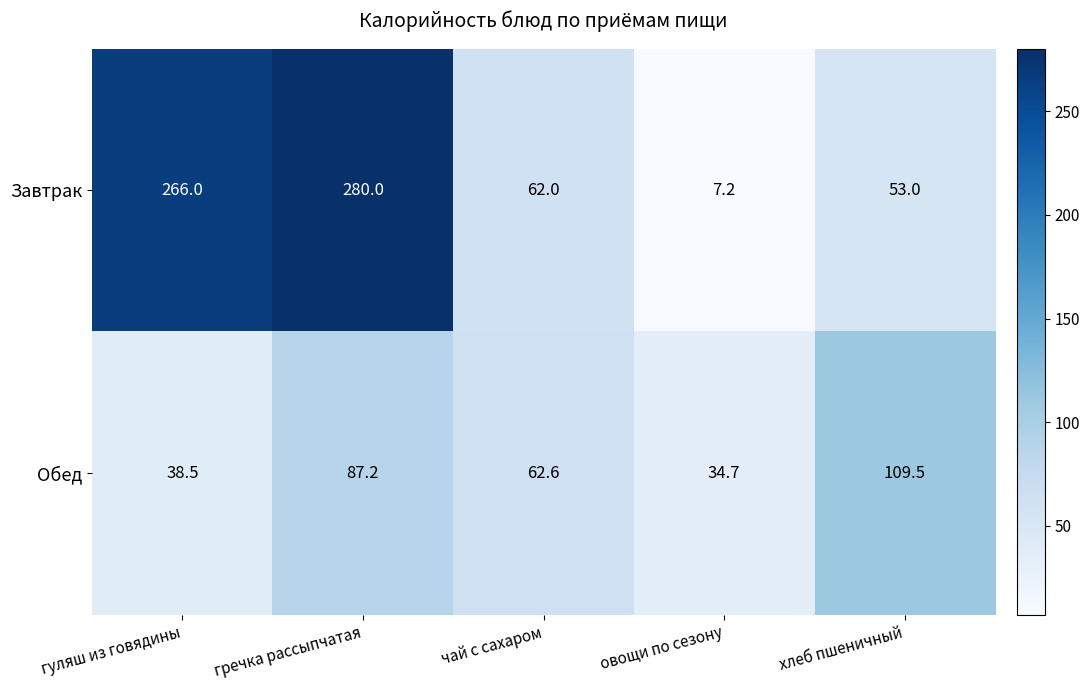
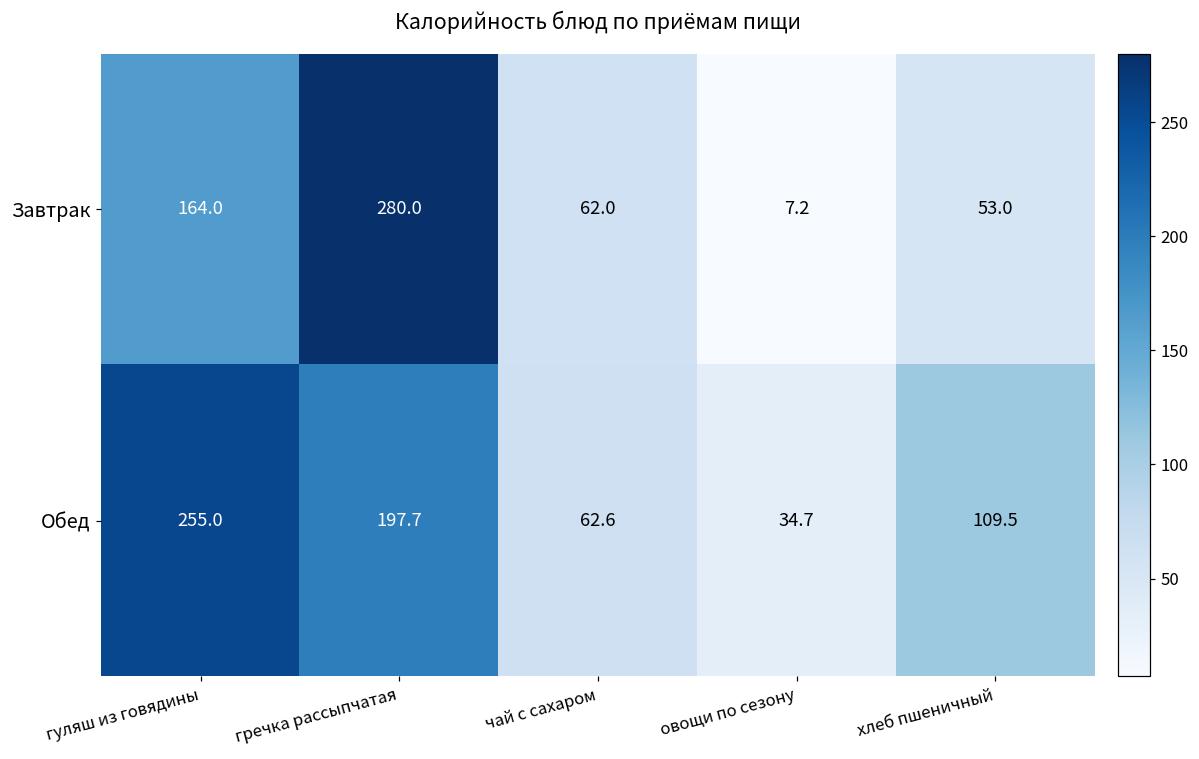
Завтрак, гуляш из говядины: 266.0 -> 164.0
Обед, гуляш из говядины: 38.5 -> 255.0
Обед, гречка рассыпчатая: 87.2 -> 197.7
